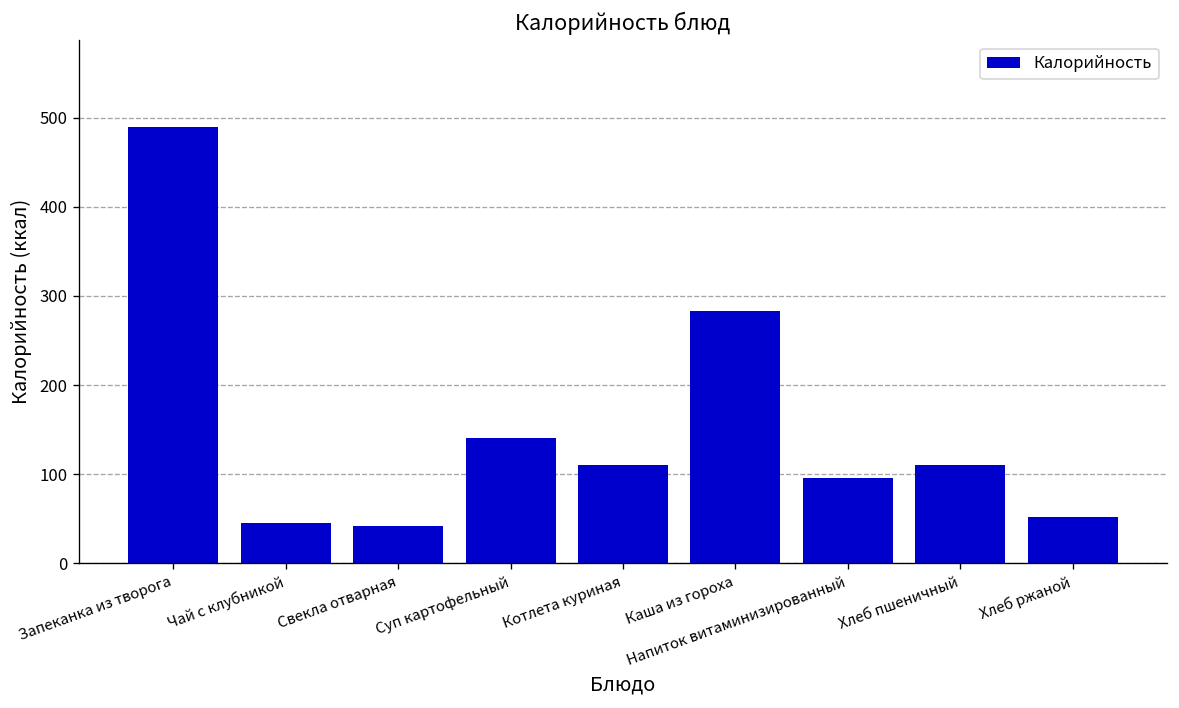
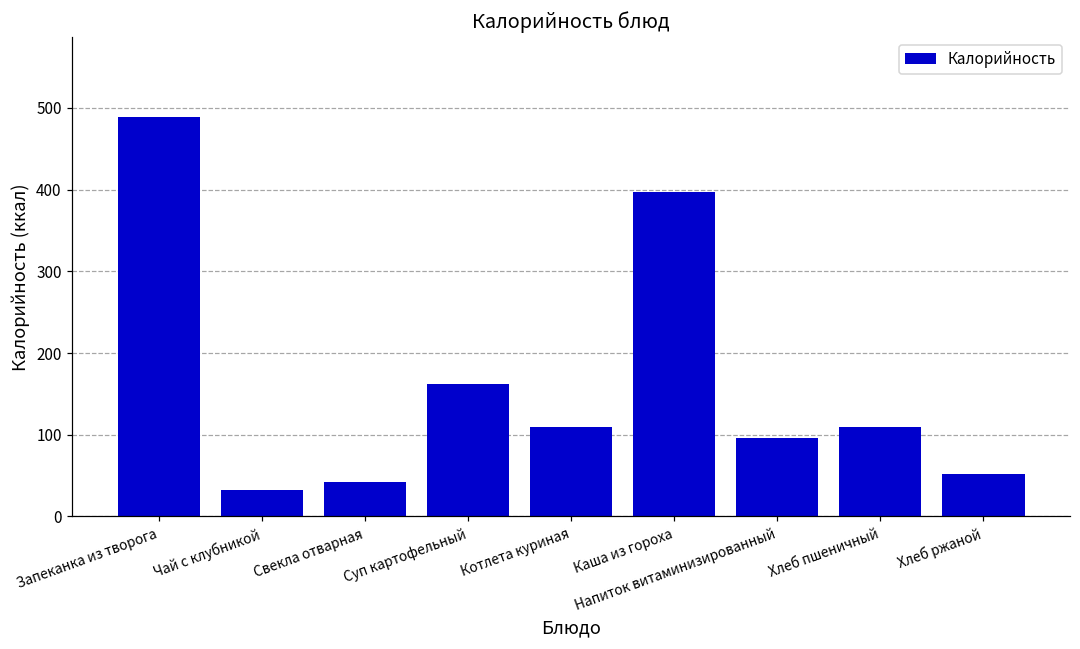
Чай с клубникой: 50 -> 30
Суп картофельный: 140 -> 160
Каша из гороха: 280 -> 400
